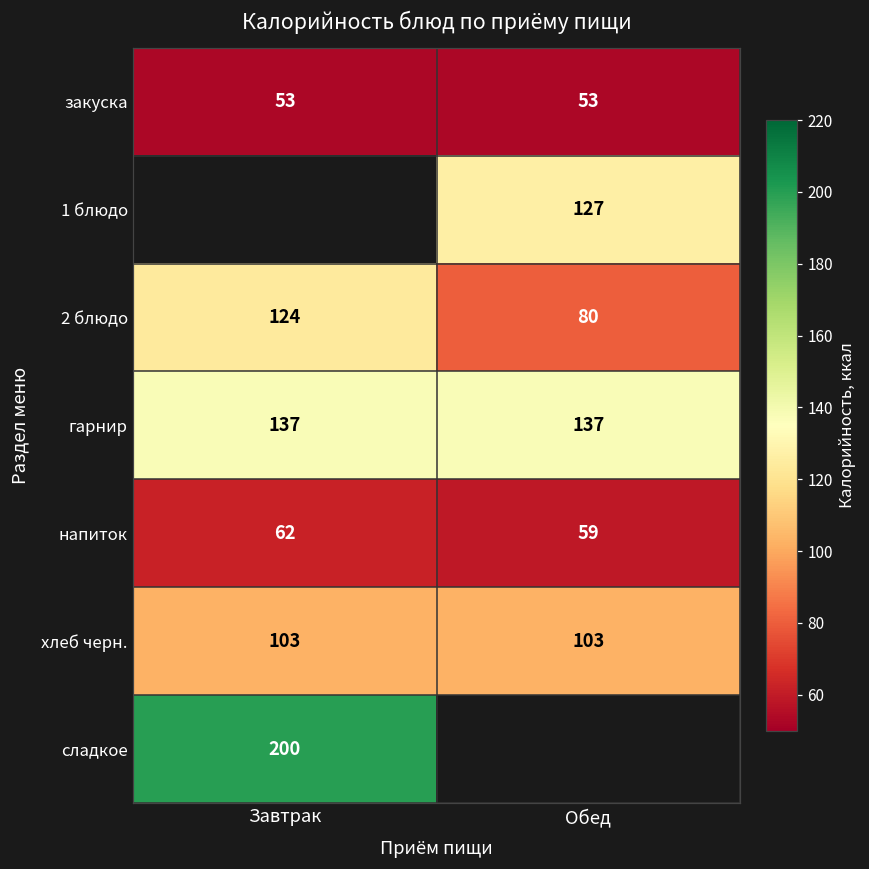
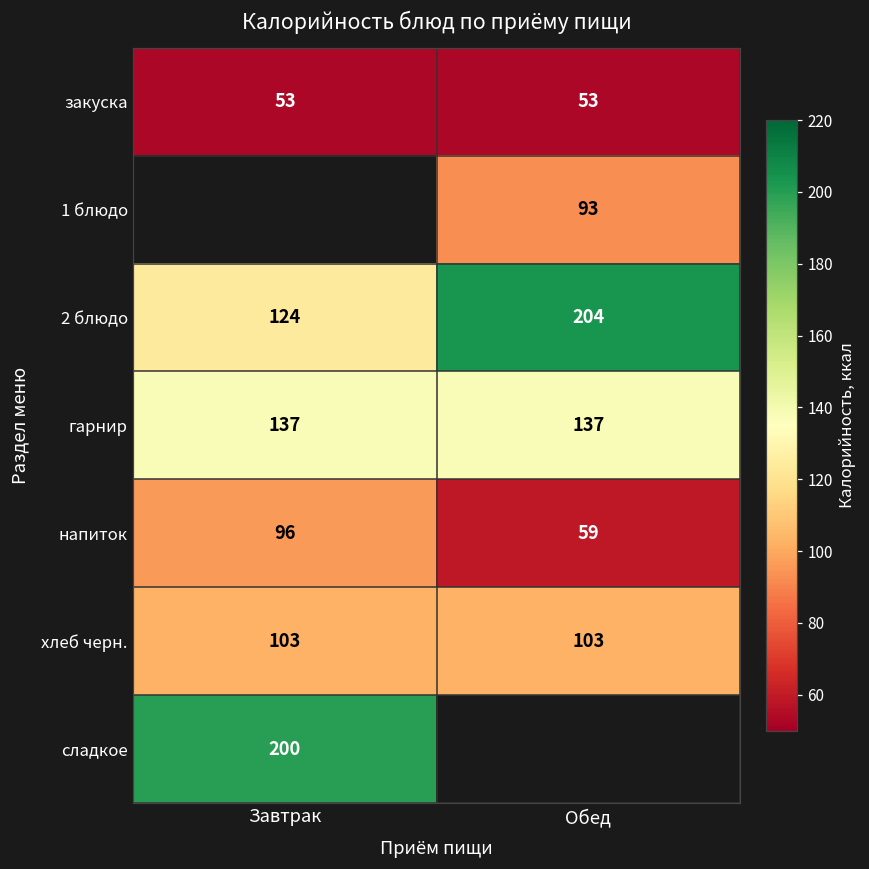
1 блюдо, Обед: 127 -> 93
2 блюдо, Обед: 80 -> 204
напиток, Завтрак: 62 -> 96
